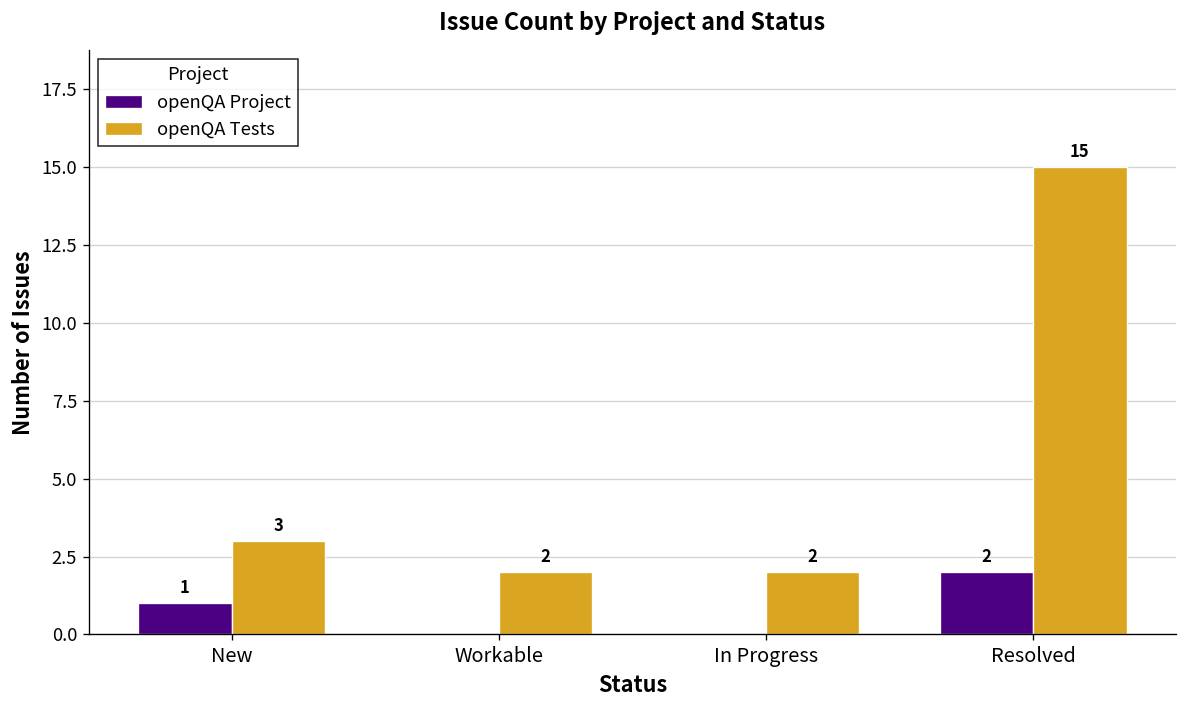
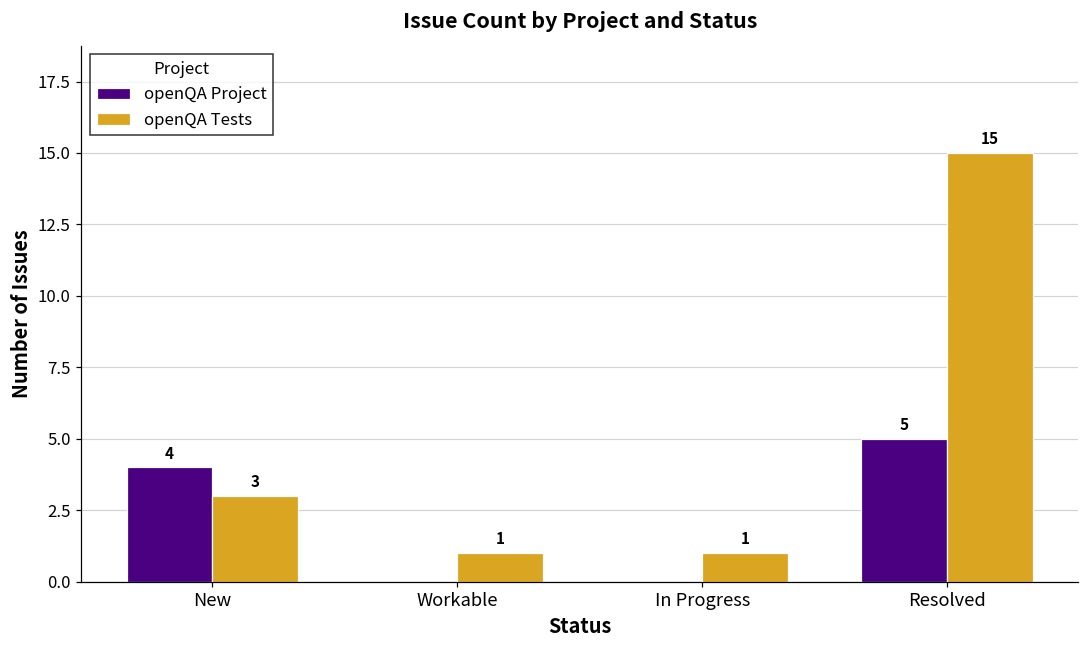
openQA Project, New: 1 -> 4
openQA Tests, Workable: 2 -> 1
openQA Tests, In Progress: 2 -> 1
openQA Project, Resolved: 2 -> 5
